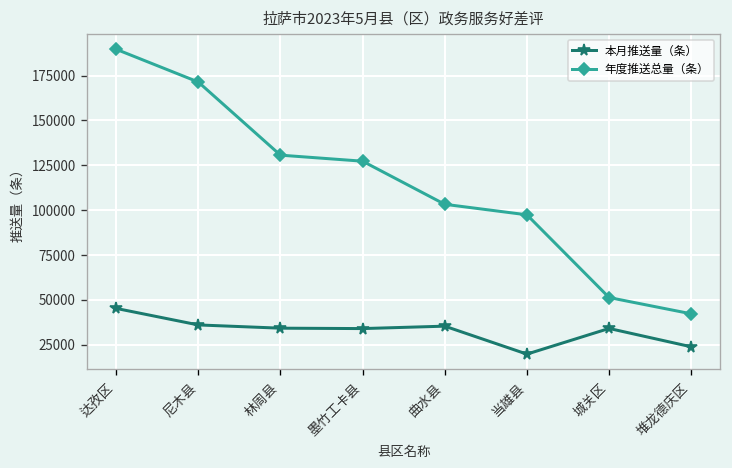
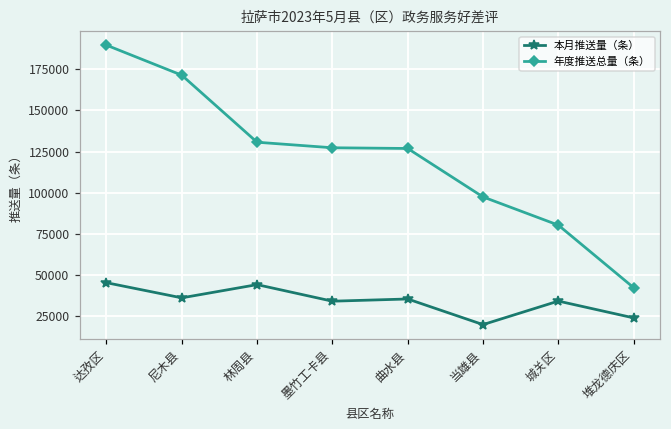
本月推送量（条）, 林周县: 34000 -> 44000
年度推送总量（条）, 曲水县: 103000 -> 127000
年度推送总量（条）, 城关区: 51000 -> 80000
